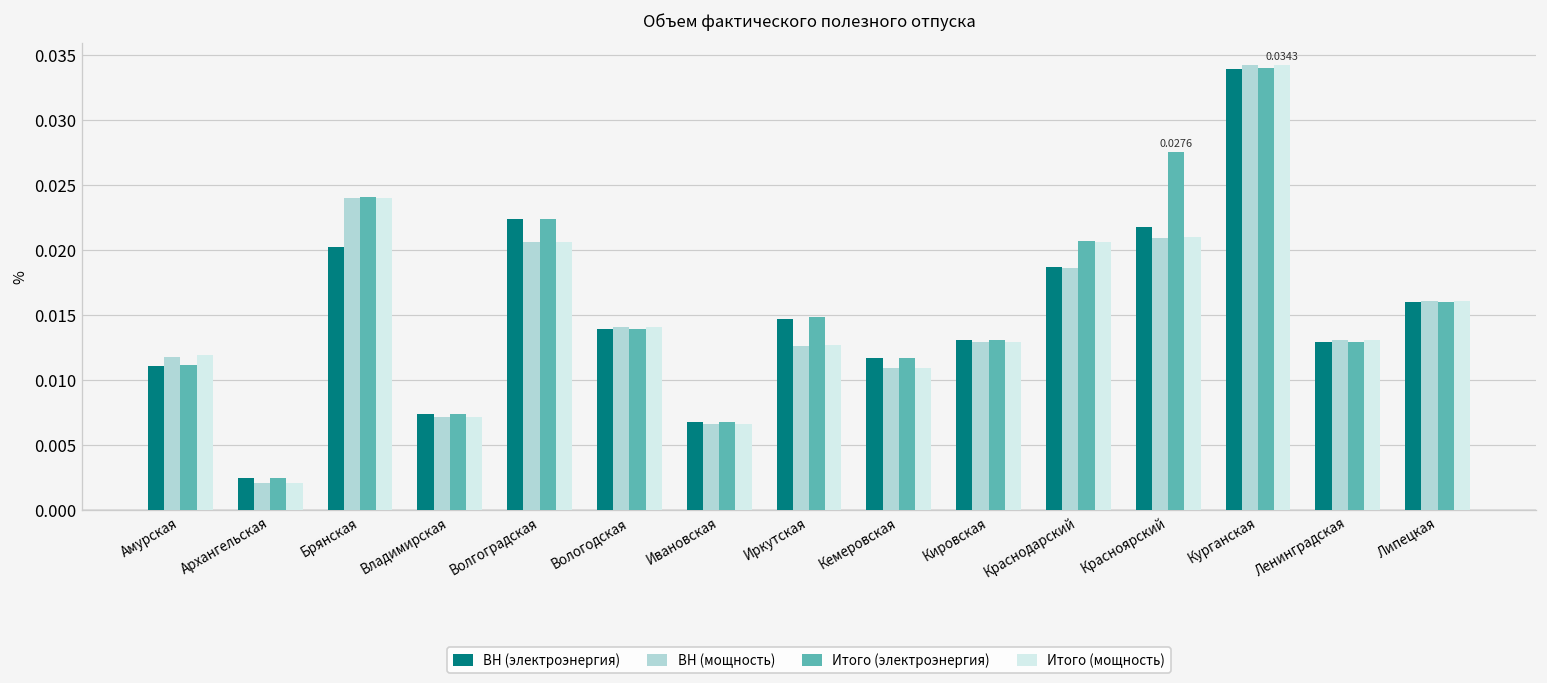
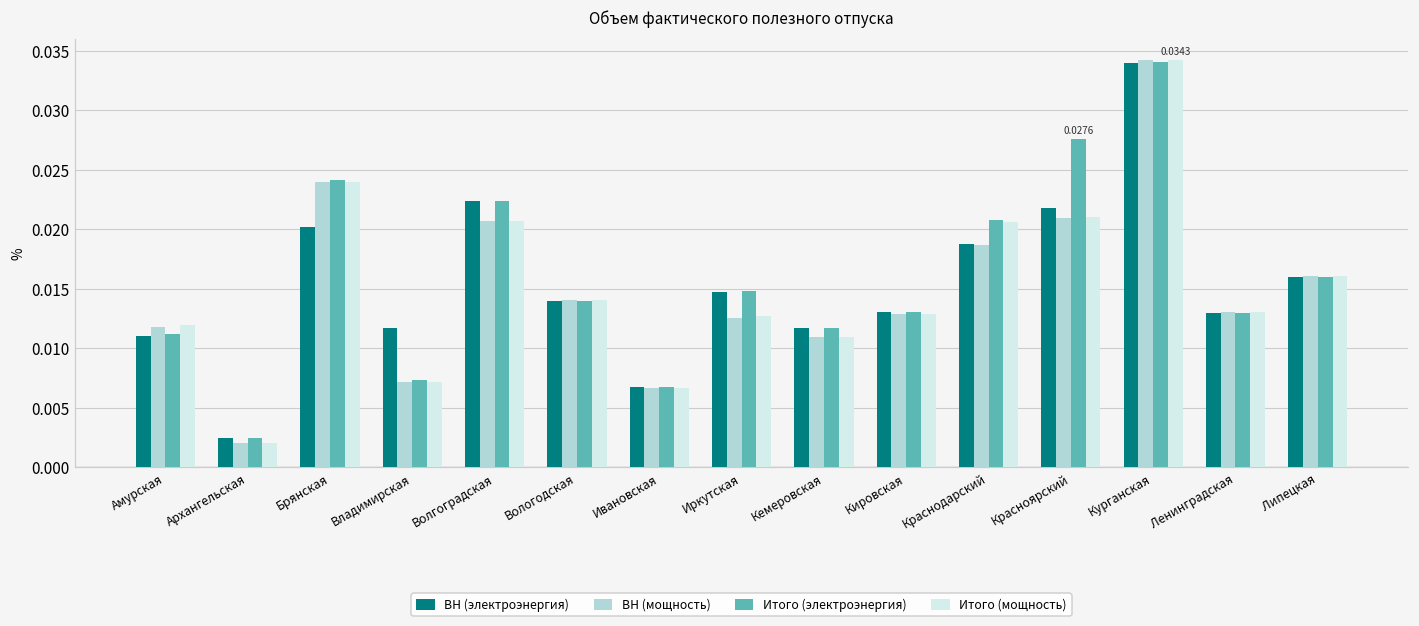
ВН (электроэнергия), Владимирская: 0.0073 -> 0.0117
